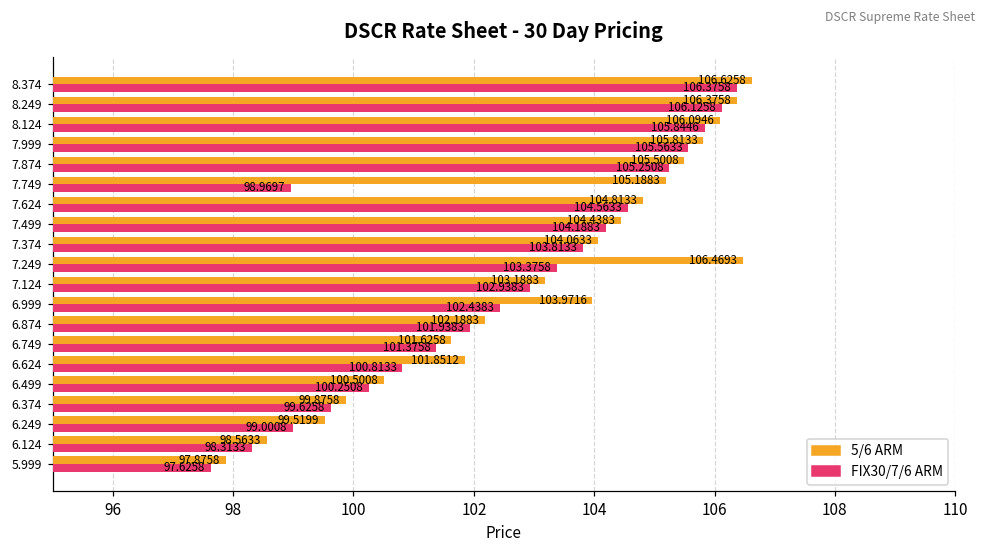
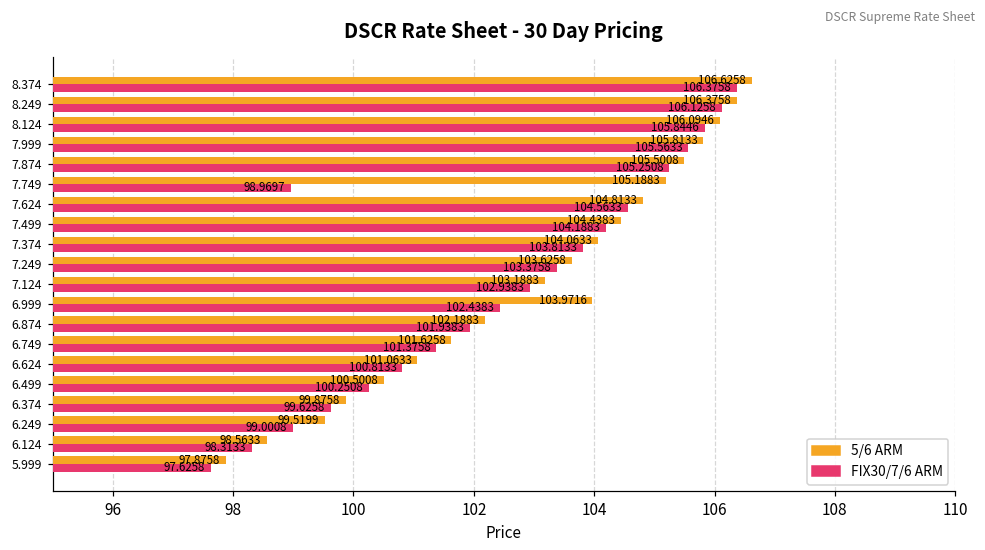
5/6 ARM, 7.249: 106.4693 -> 103.6258
5/6 ARM, 6.624: 101.8512 -> 101.0633
